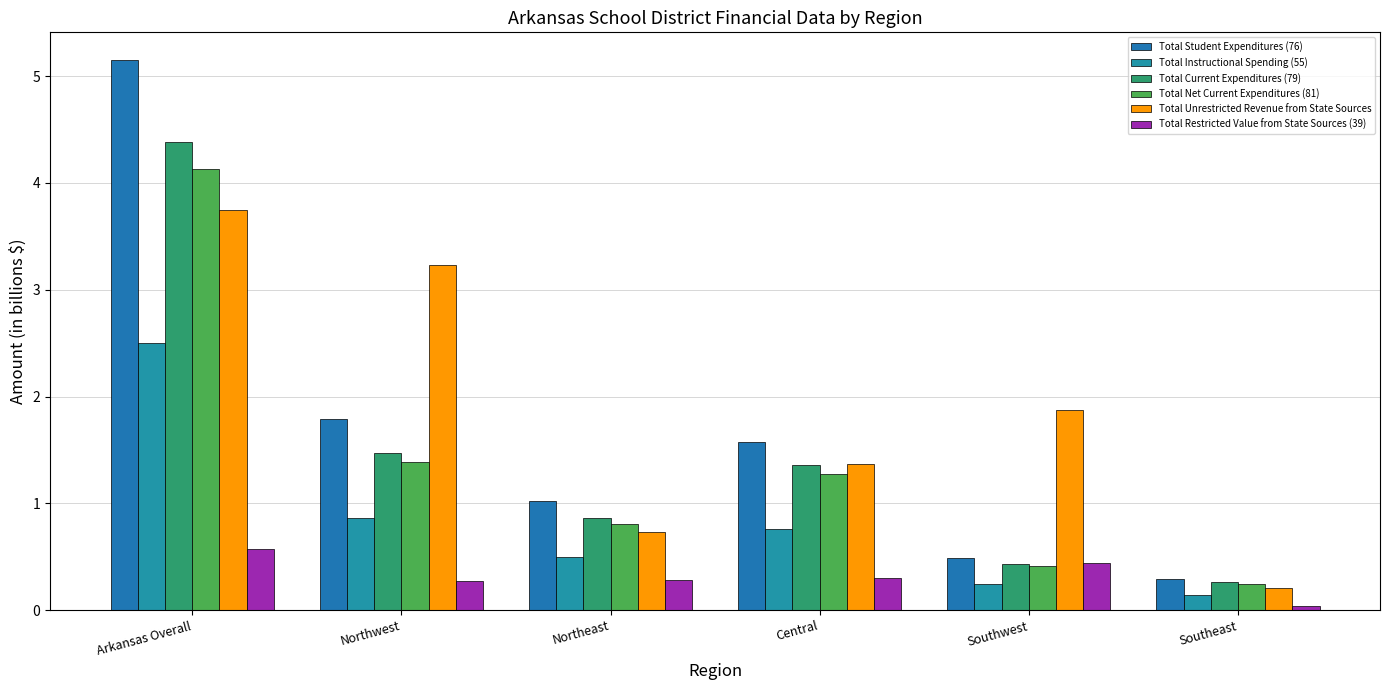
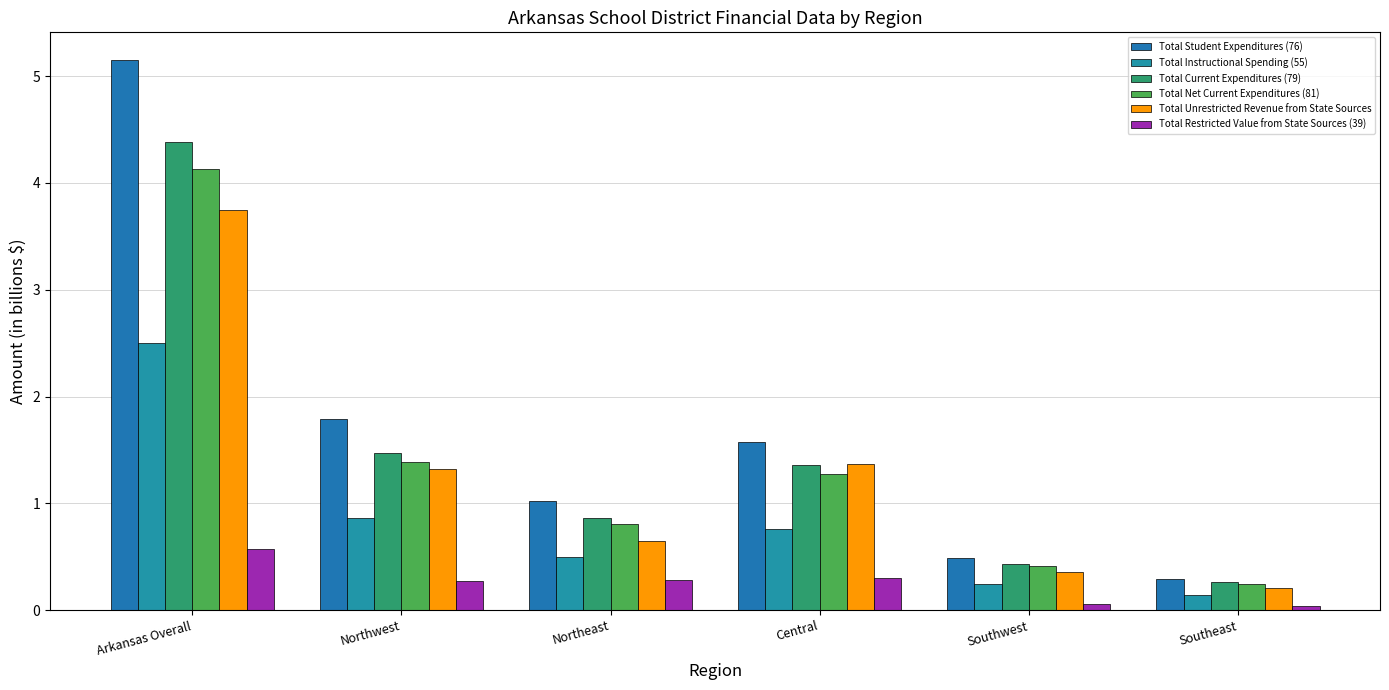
Total Unrestricted Revenue from State Sources, Northwest: 3.23 -> 1.33
Total Unrestricted Revenue from State Sources, Northeast: 0.73 -> 0.65
Total Unrestricted Revenue from State Sources, Southwest: 1.88 -> 0.36
Total Restricted Value from State Sources (39), Southwest: 0.44 -> 0.06
